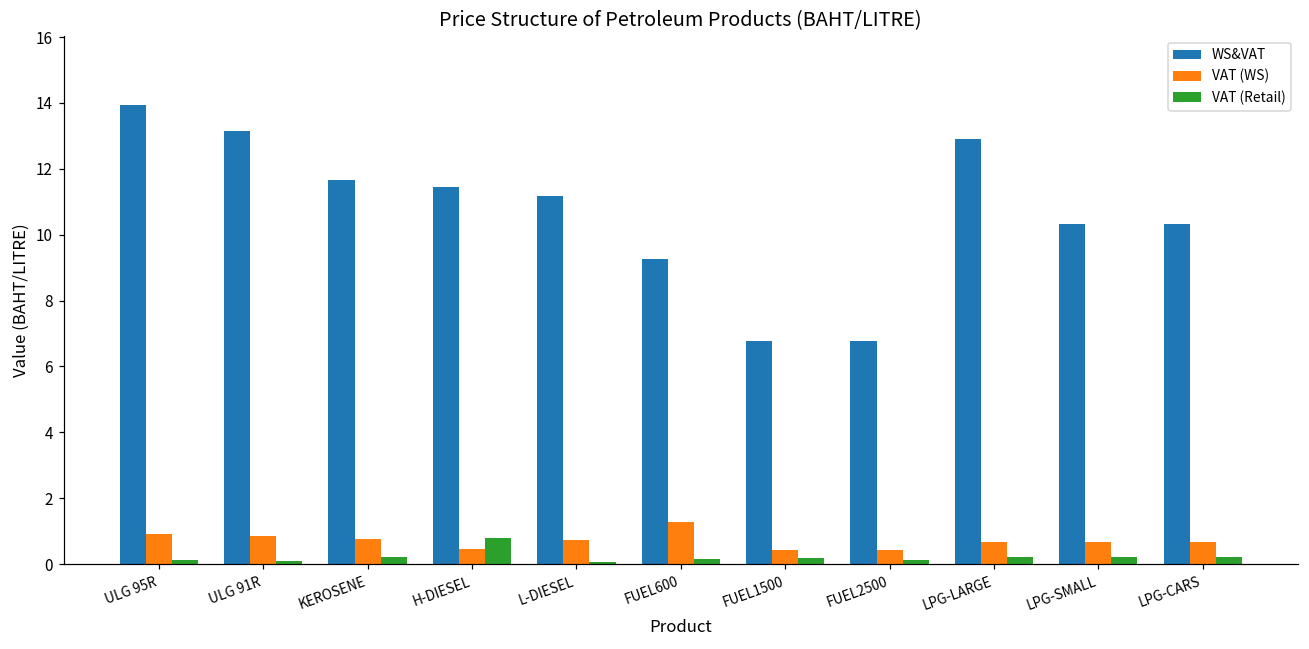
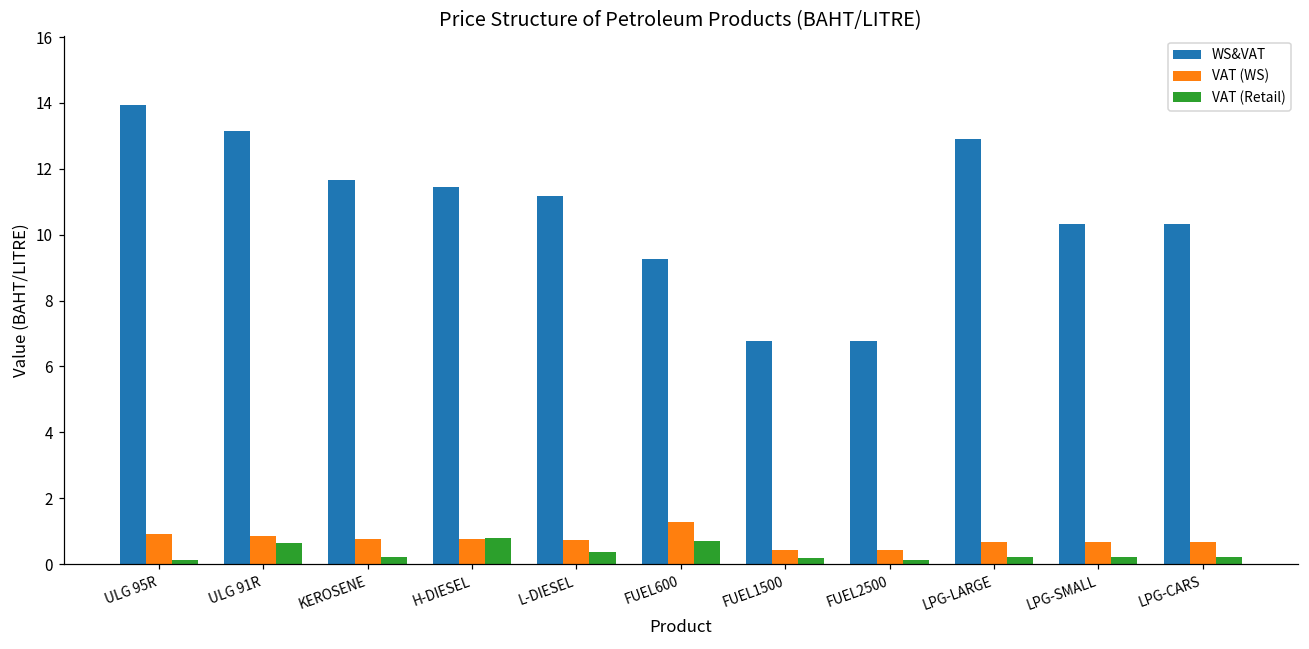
VAT (Retail), ULG 91R: 0.1 -> 0.6
VAT (WS), H-DIESEL: 0.5 -> 0.7
VAT (Retail), L-DIESEL: 0.1 -> 0.4
VAT (Retail), FUEL600: 0.2 -> 0.7
